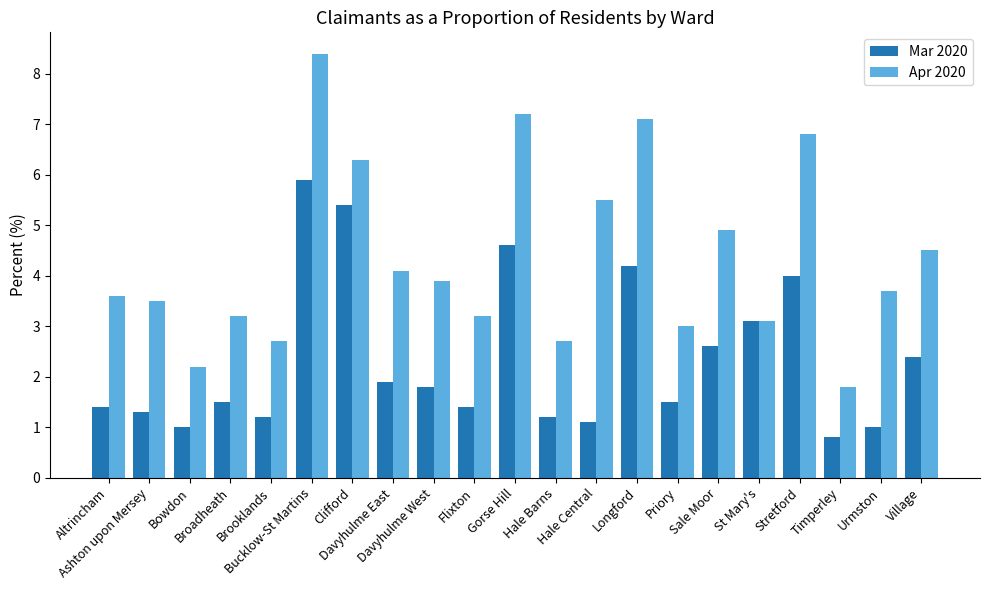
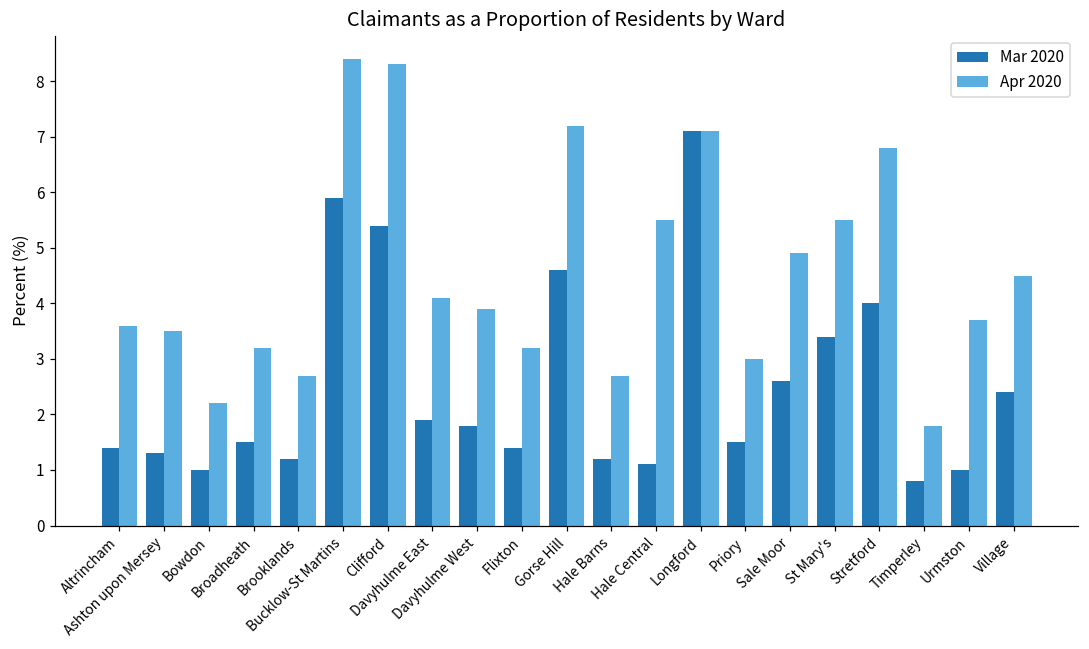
Apr 2020, Clifford: 6.3 -> 8.3
Mar 2020, Longford: 4.2 -> 7.1
Mar 2020, St Mary's: 3.1 -> 3.4
Apr 2020, St Mary's: 3.1 -> 5.5
